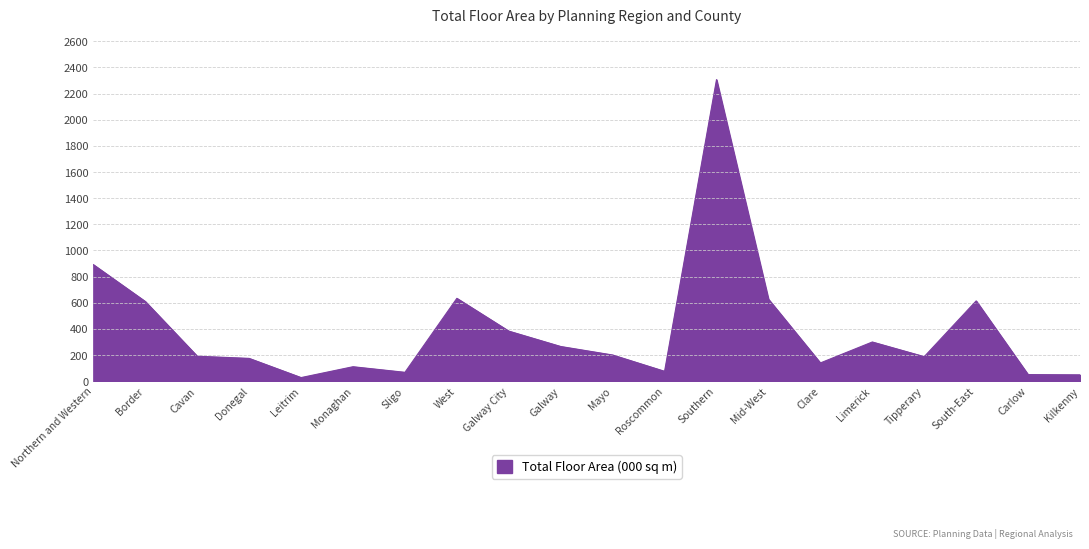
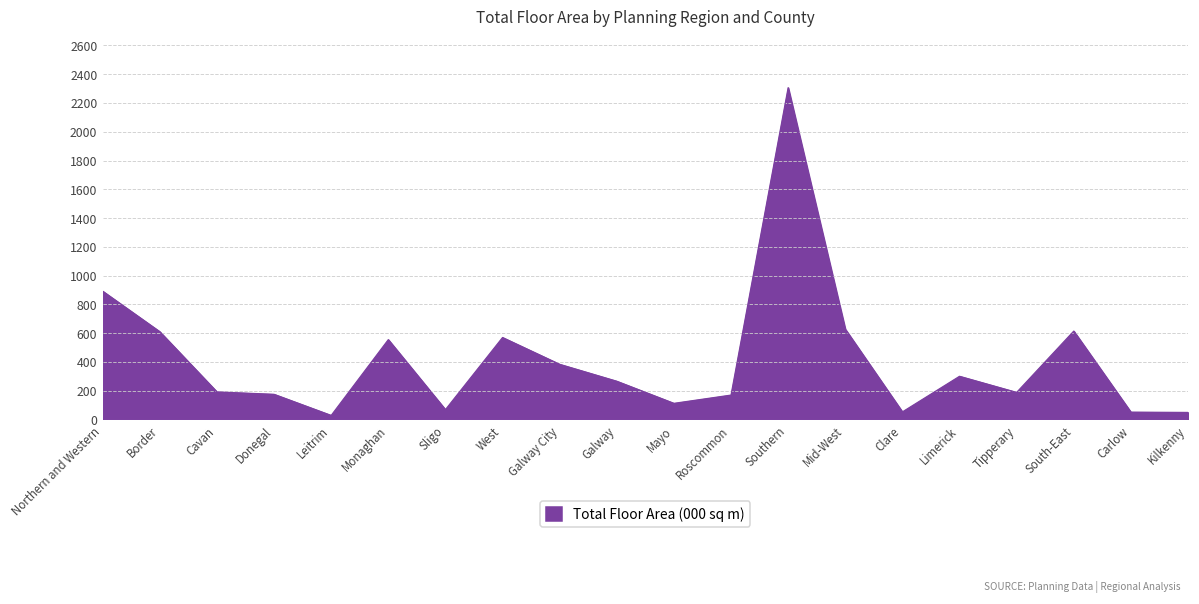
Monaghan: 110 -> 550
West: 630 -> 570
Mayo: 200 -> 110
Roscommon: 80 -> 170
Clare: 140 -> 50
